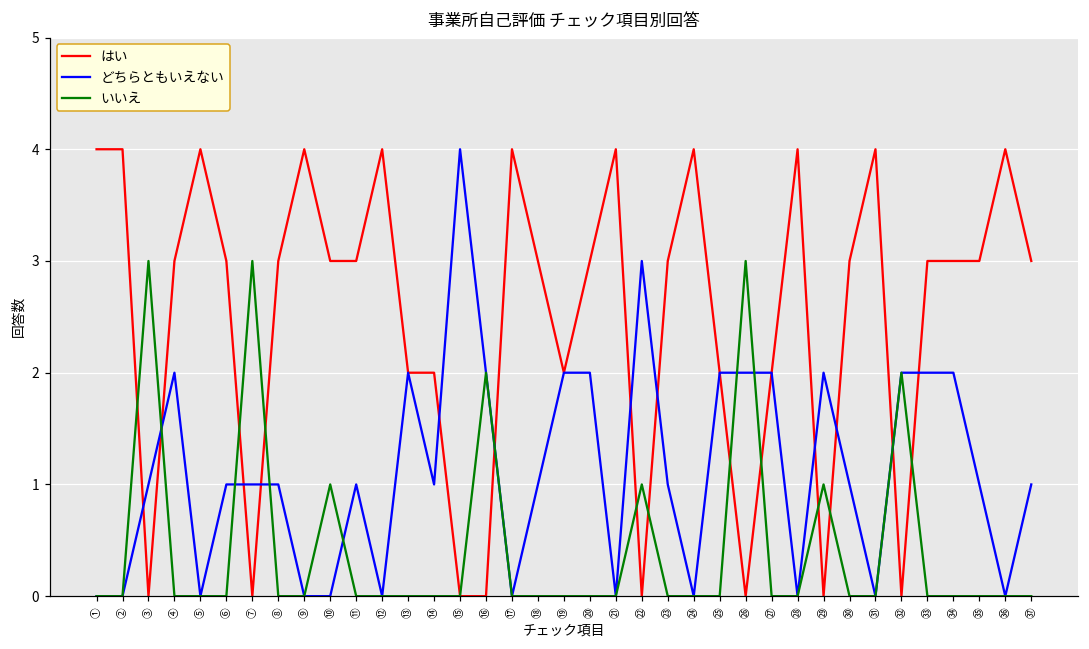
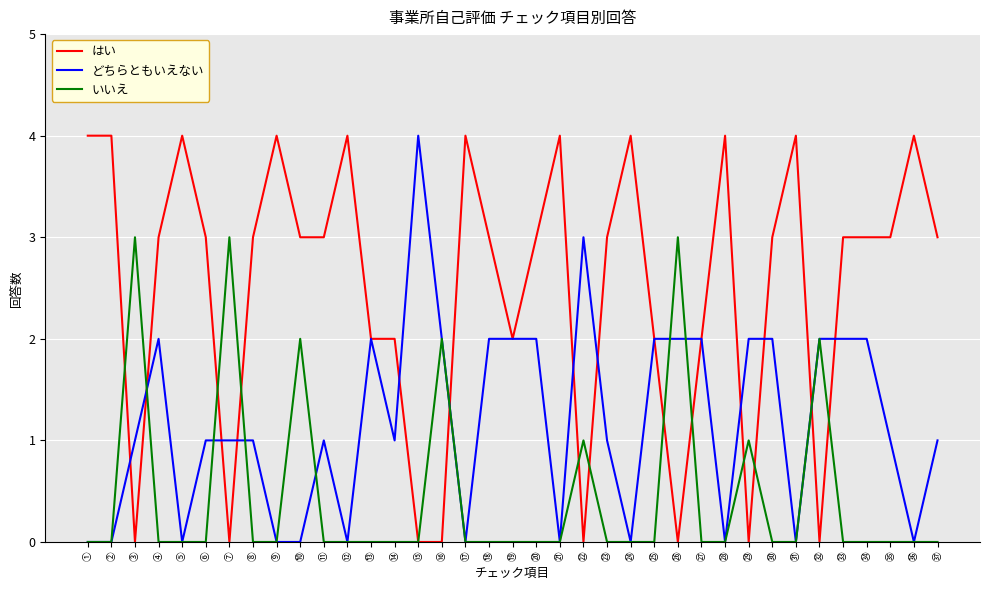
いいえ, ⑩: 1 -> 2
どちらともいえない, ⑱: 1 -> 2
どちらともいえない, ㉚: 1 -> 2
